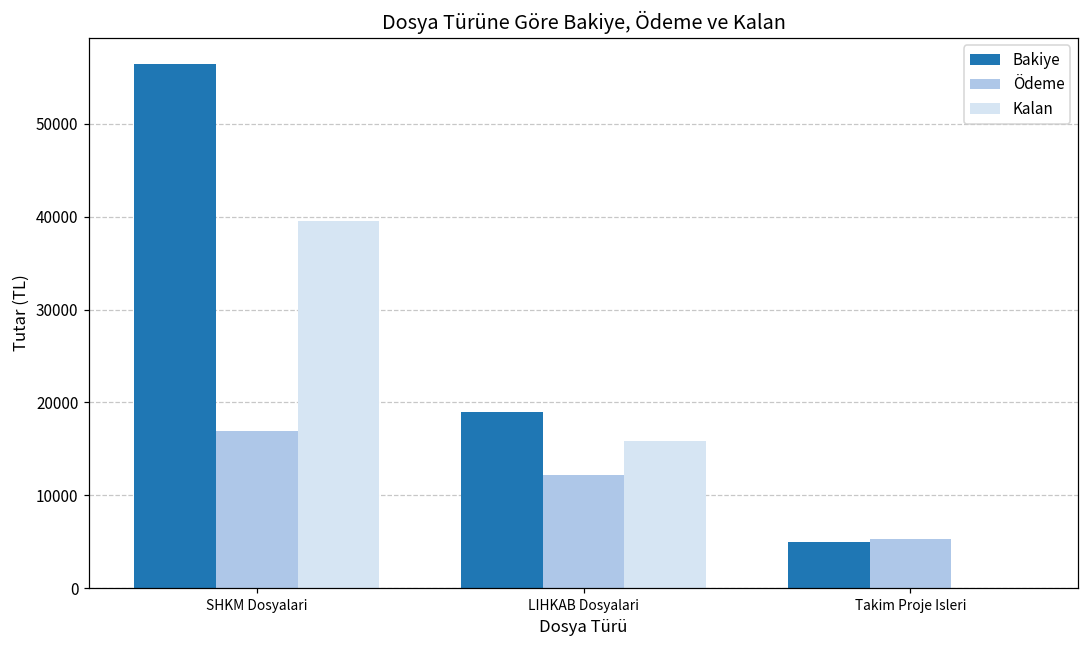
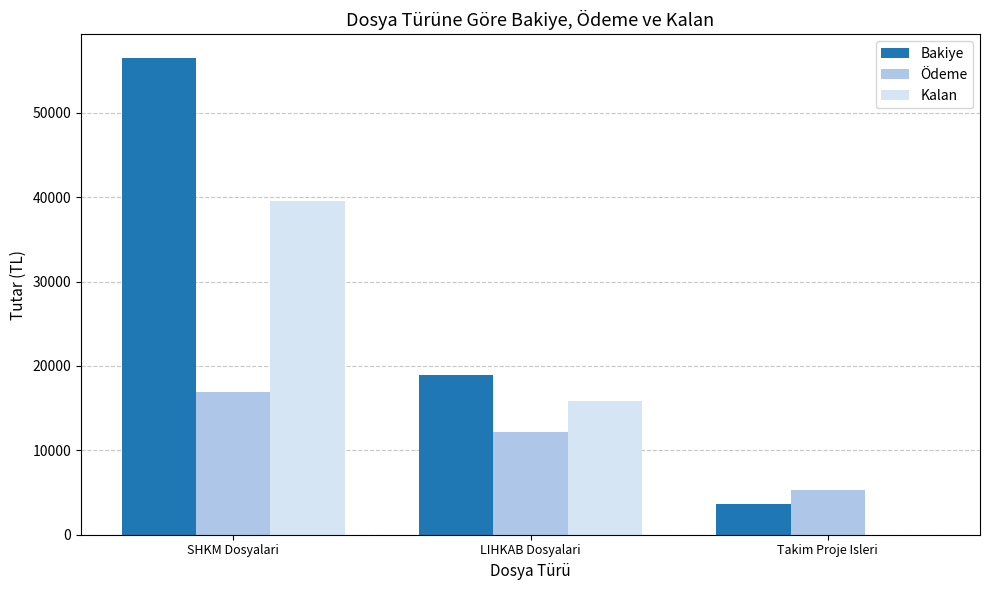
Bakiye, Takim Proje Isleri: 5000 -> 4000
